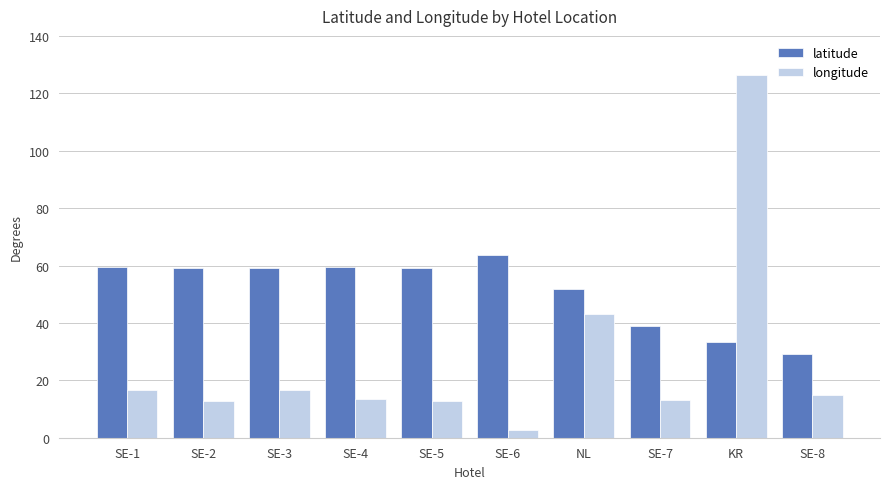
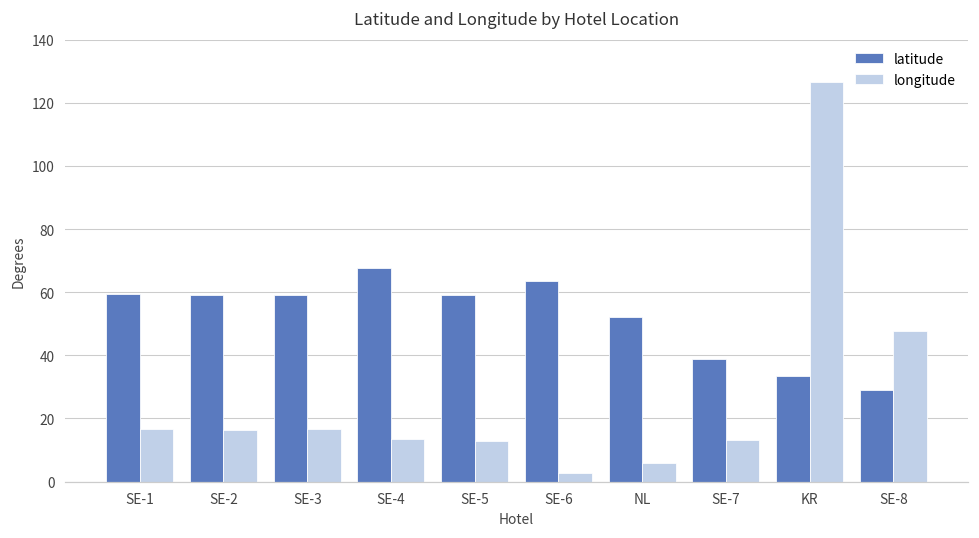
longitude, SE-2: 13 -> 16
latitude, SE-4: 59 -> 68
longitude, NL: 43 -> 6
longitude, SE-8: 15 -> 48
